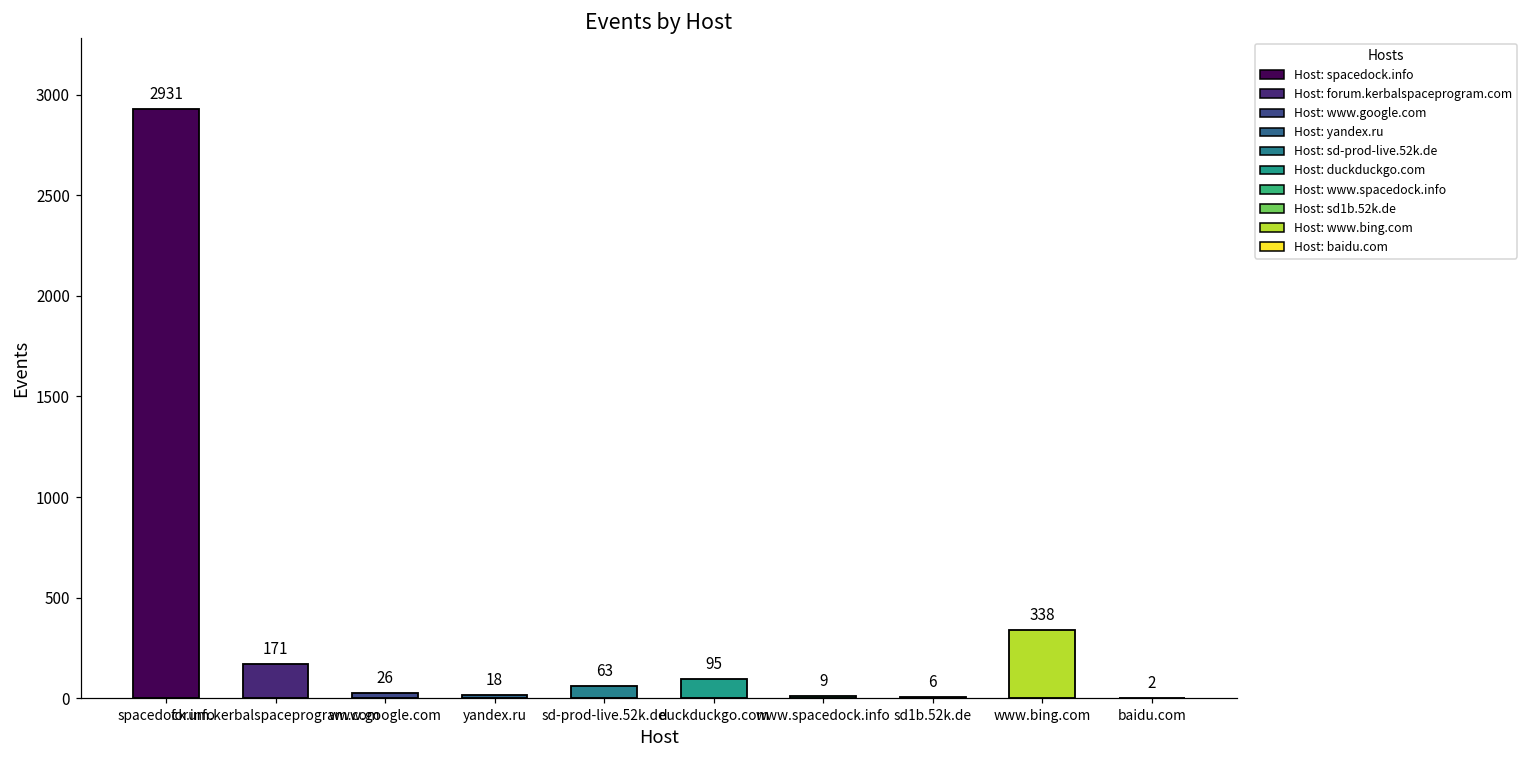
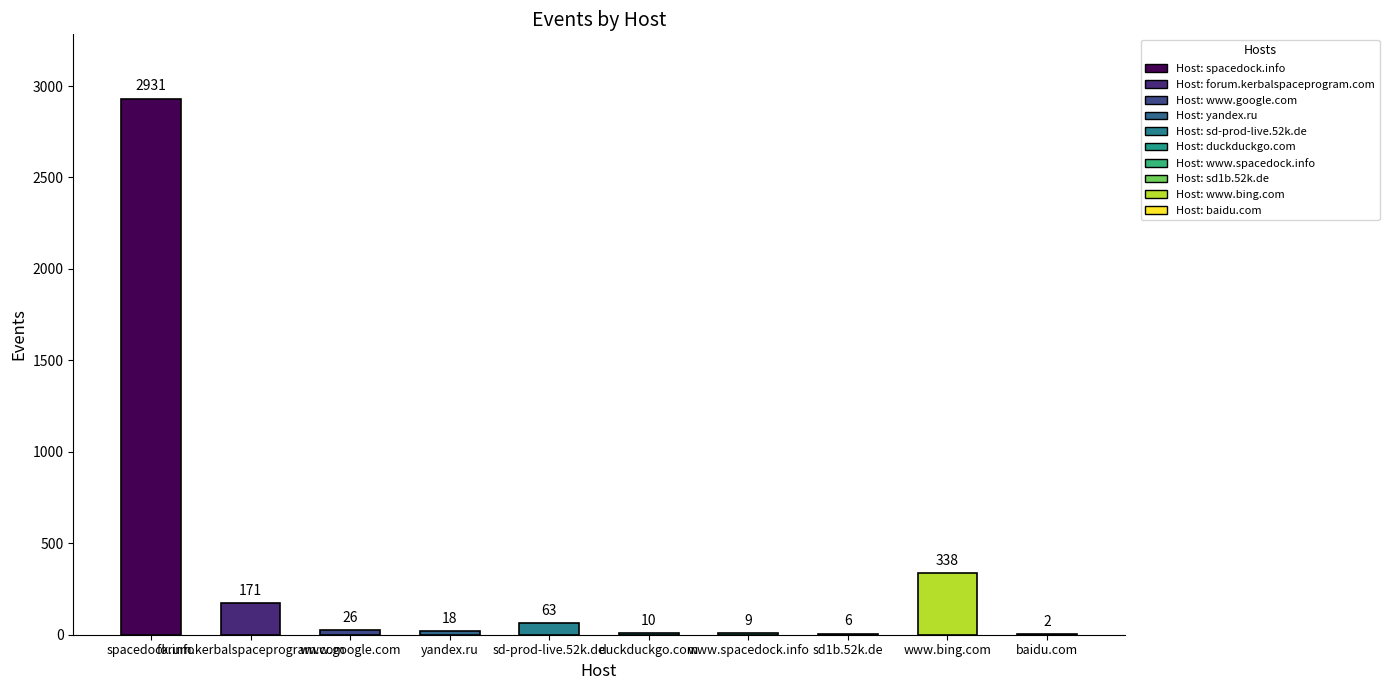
duckduckgo.com: 95 -> 10
